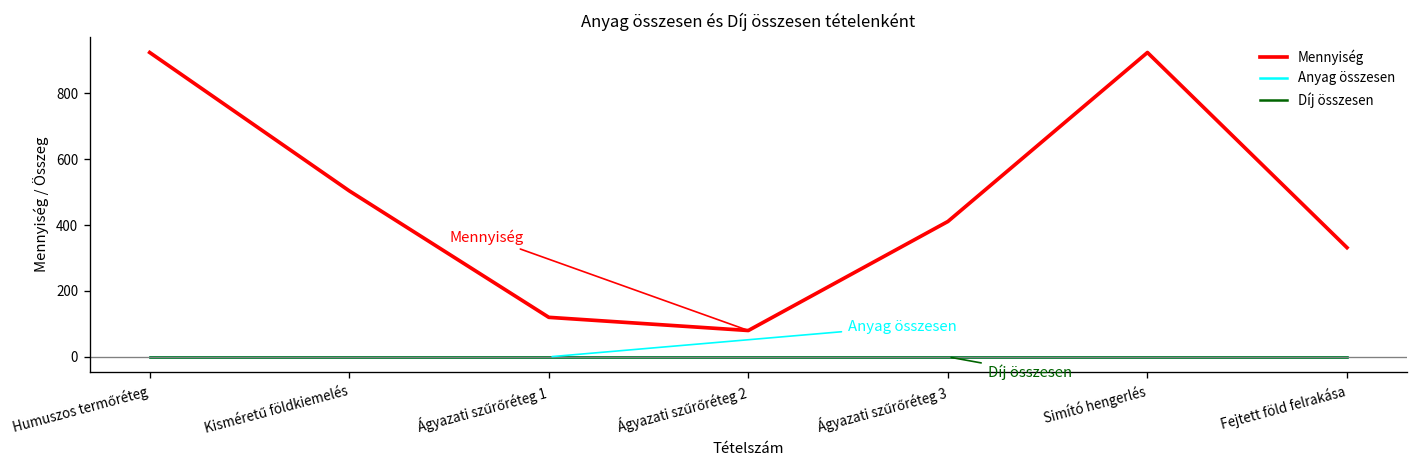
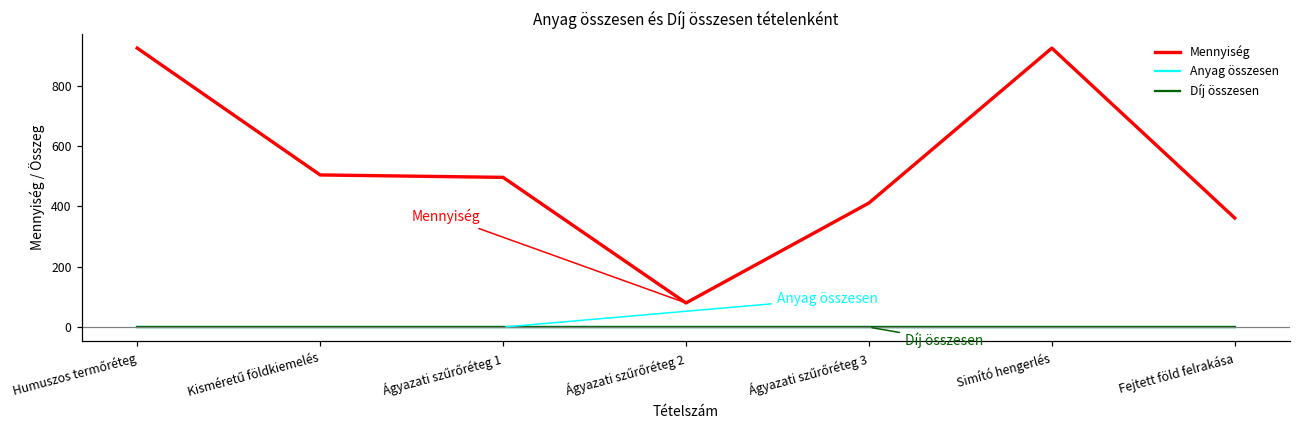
Mennyiség, Ágyazati szűrőréteg 1: 120 -> 500
Mennyiség, Fejtett föld felrakása: 330 -> 360
